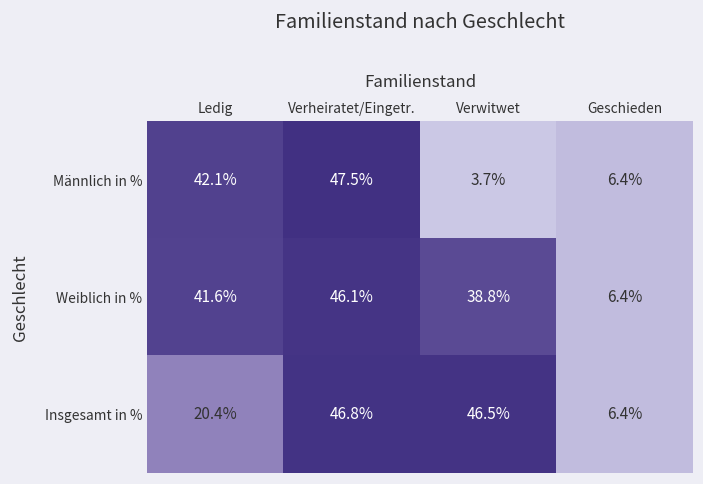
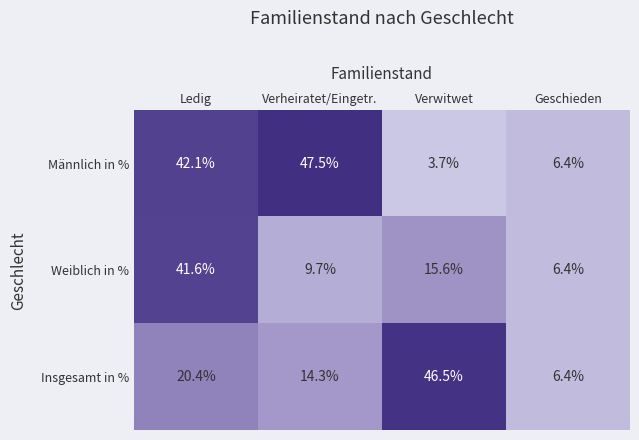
Weiblich in %, Verheiratet/Eingetr.: 46.1% -> 9.7%
Weiblich in %, Verwitwet: 38.8% -> 15.6%
Insgesamt in %, Verheiratet/Eingetr.: 46.8% -> 14.3%
